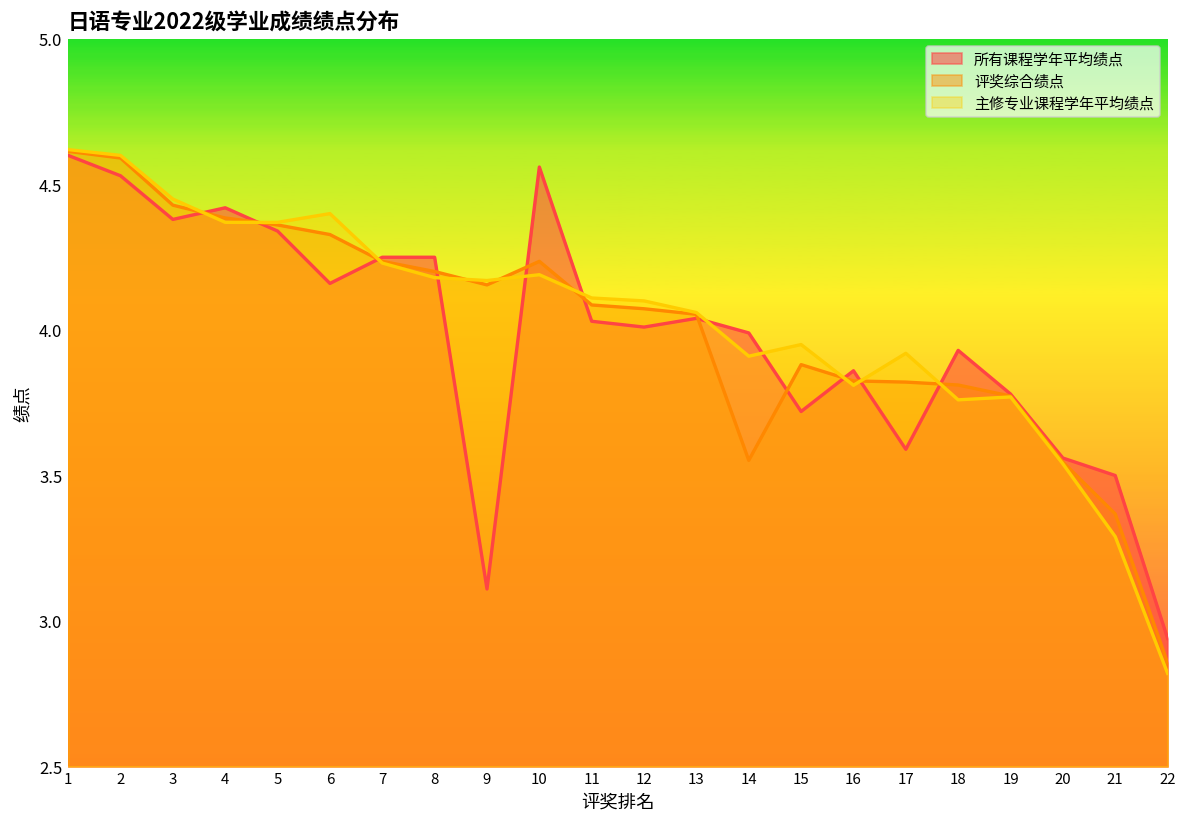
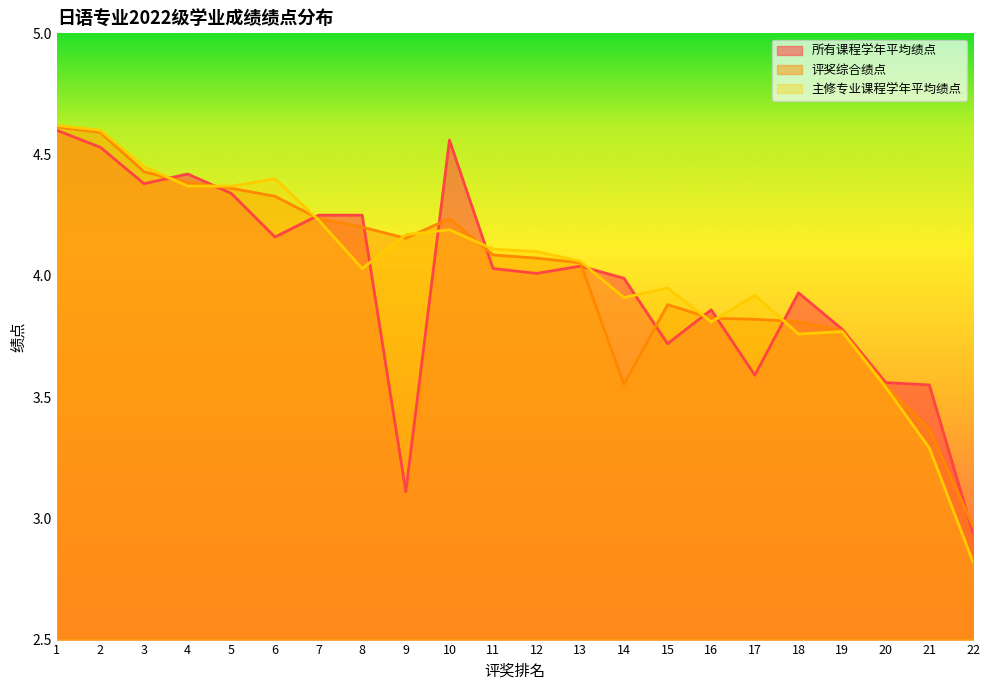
主修专业课程学年平均绩点, 8: 4.18 -> 4.03
所有课程学年平均绩点, 21: 3.50 -> 3.55
评奖综合绩点, 22: 2.86 -> 2.97
